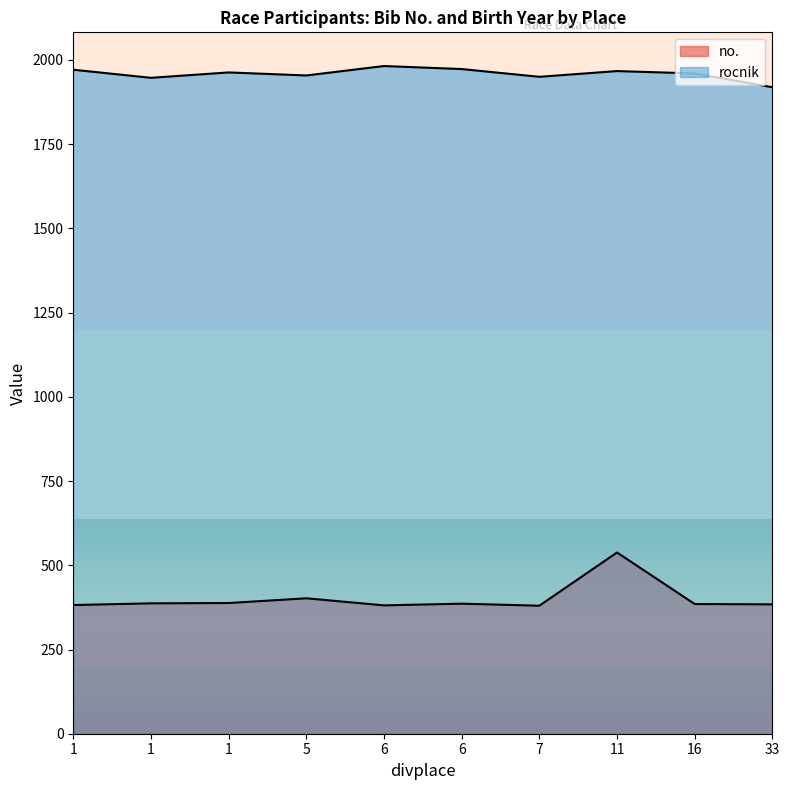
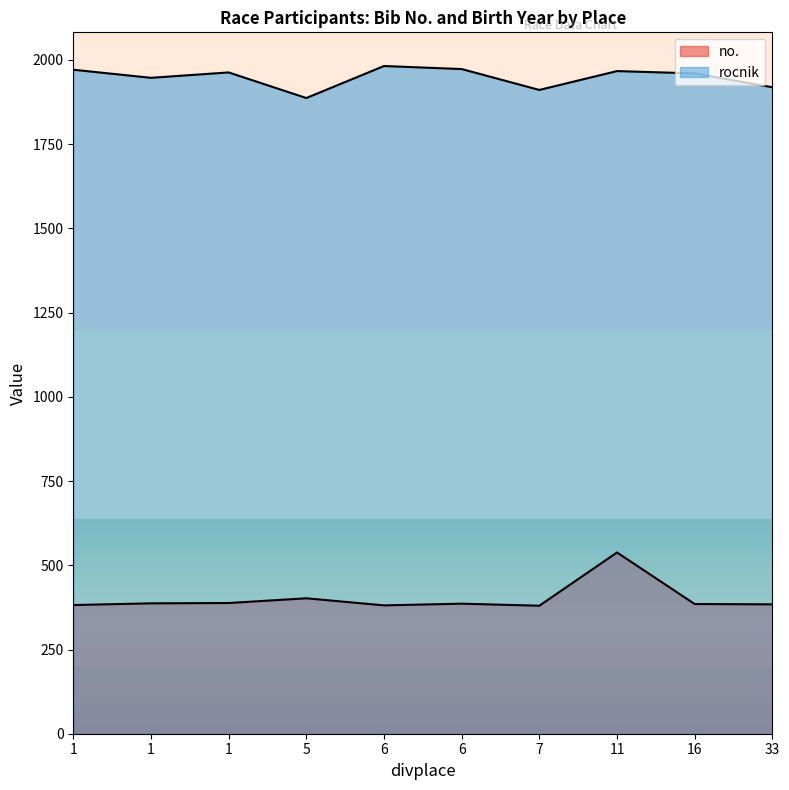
rocnik, 5: 1950 -> 1890
rocnik, 7: 1950 -> 1910
